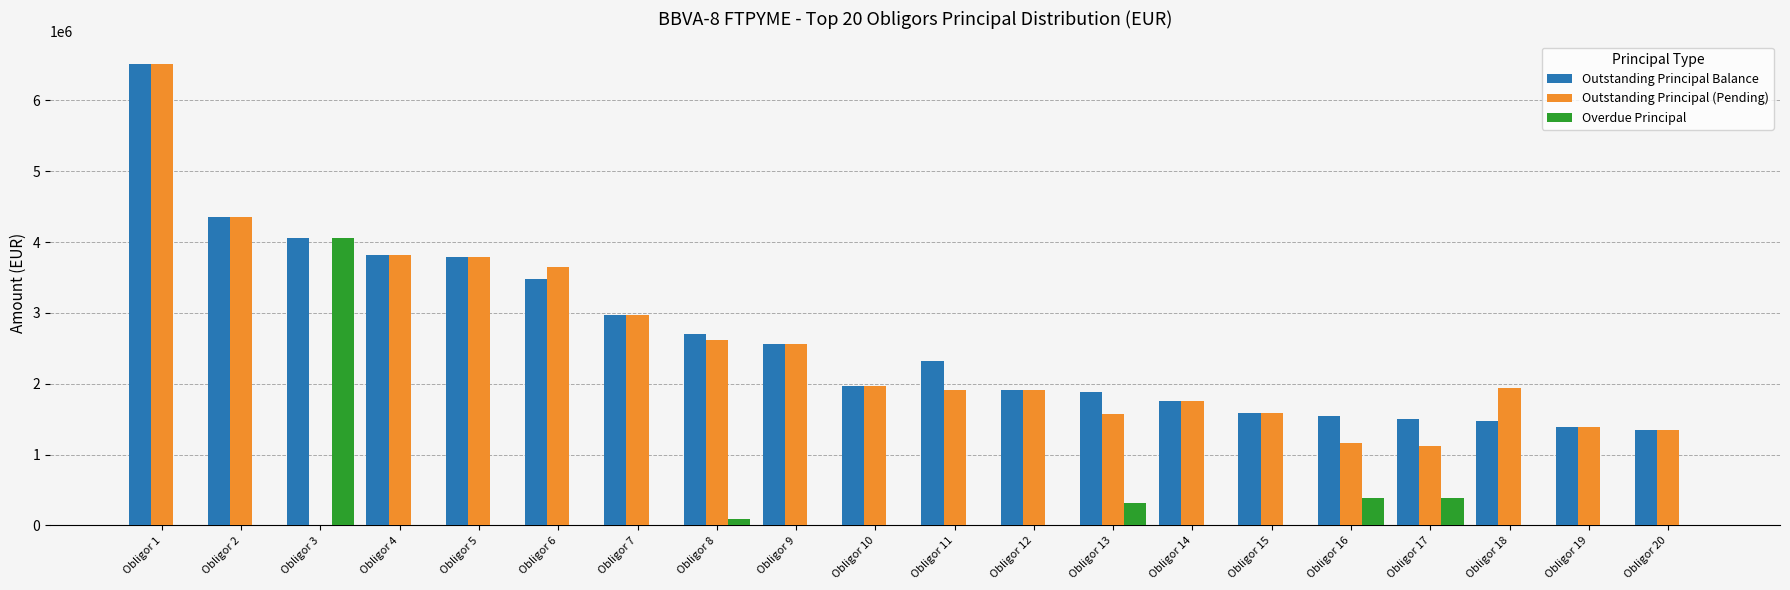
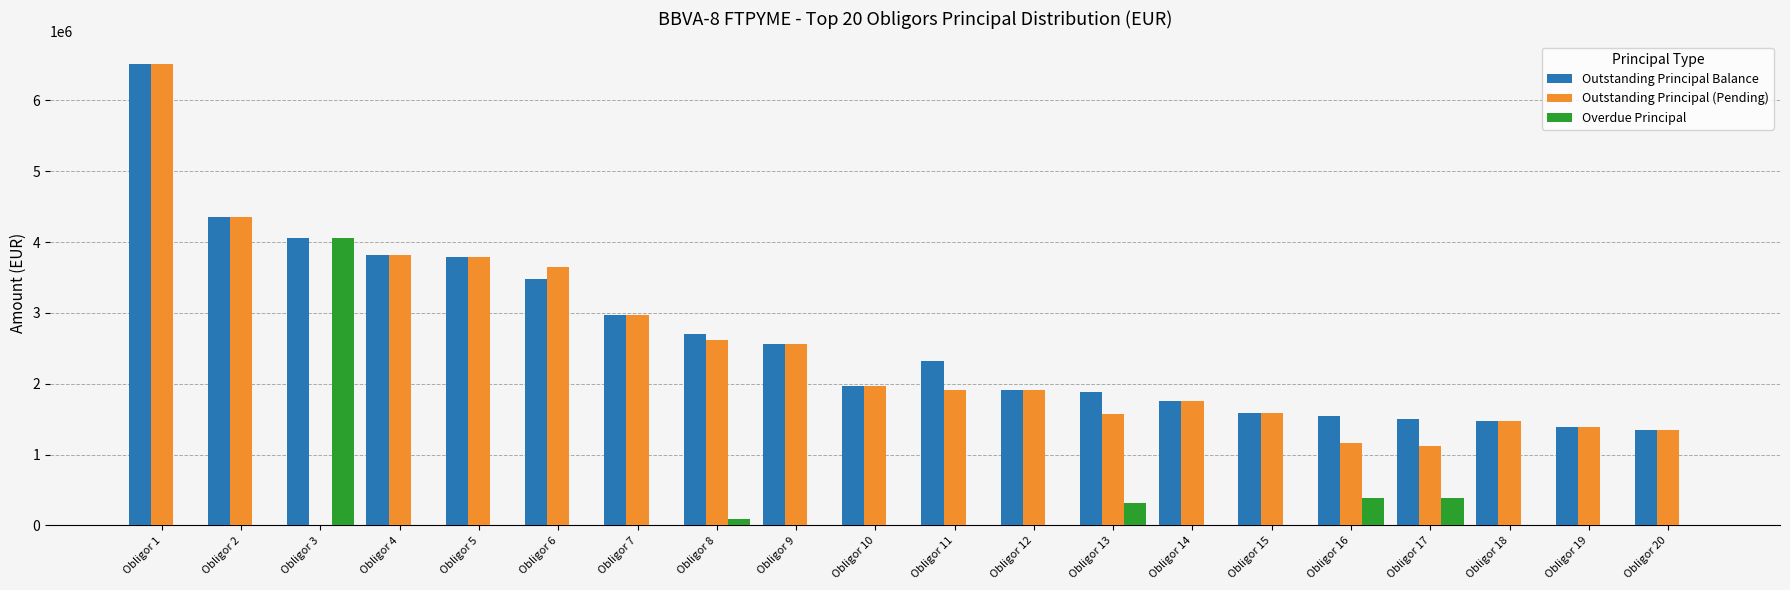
Outstanding Principal (Pending), Obligor 18: 1900000 -> 1500000
